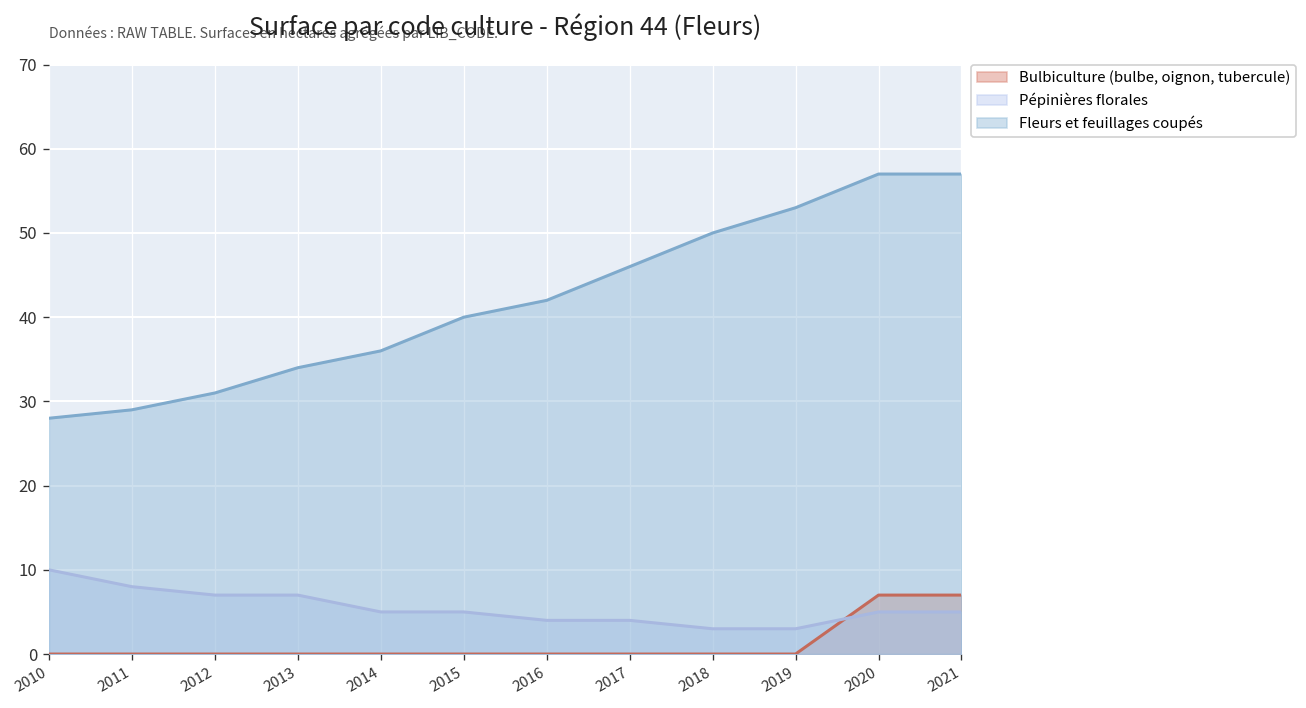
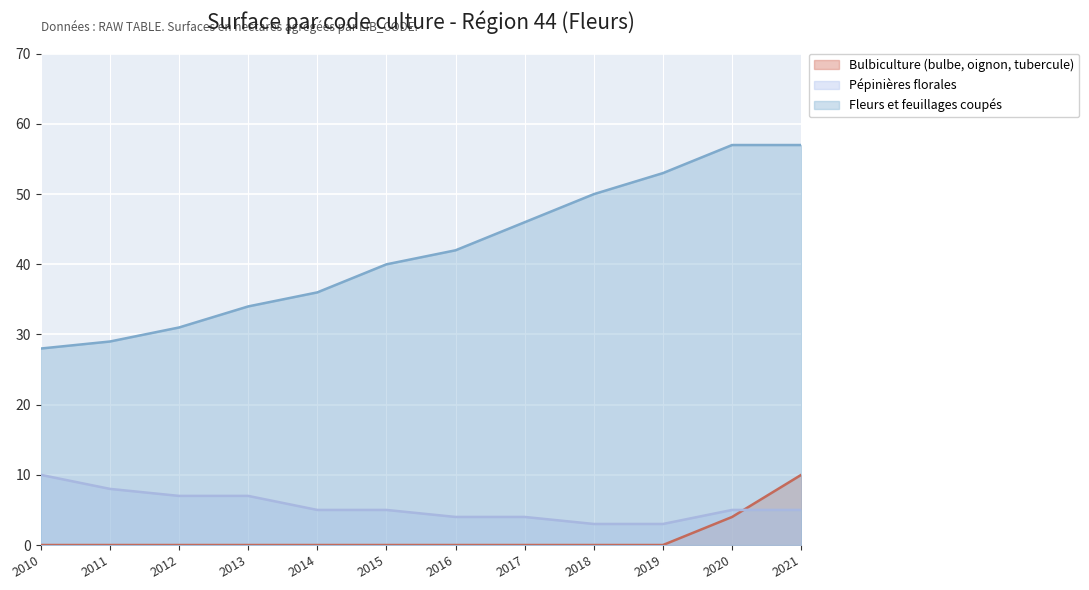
Bulbiculture (bulbe, oignon, tubercule), 2020: 7 -> 4
Bulbiculture (bulbe, oignon, tubercule), 2021: 7 -> 10
